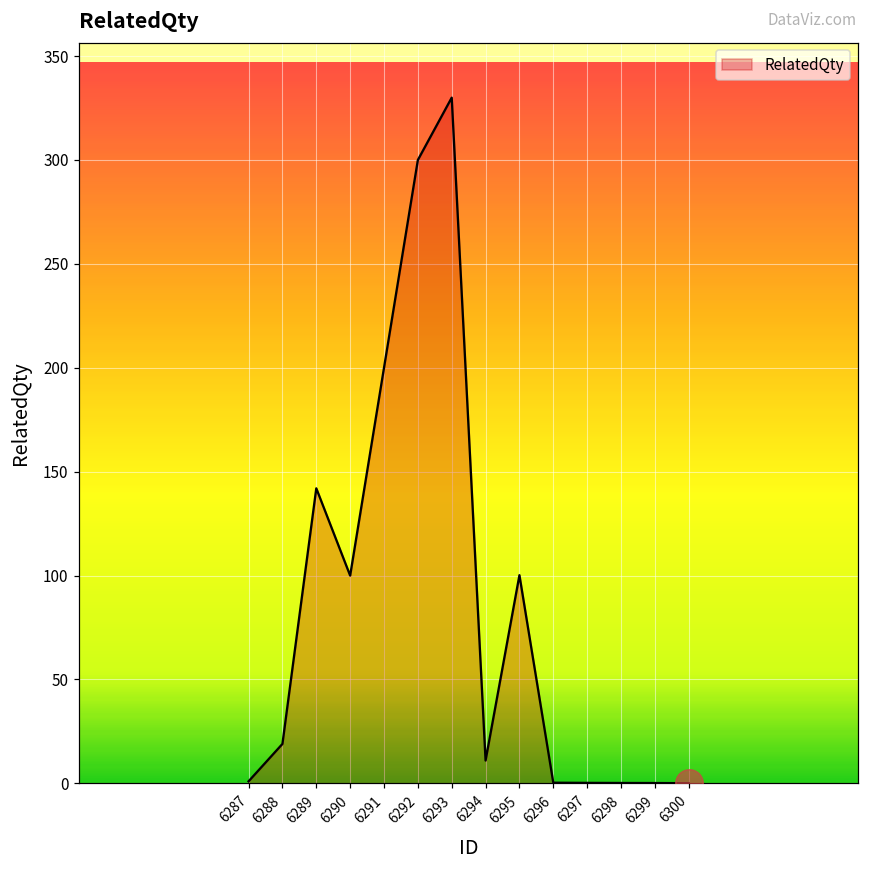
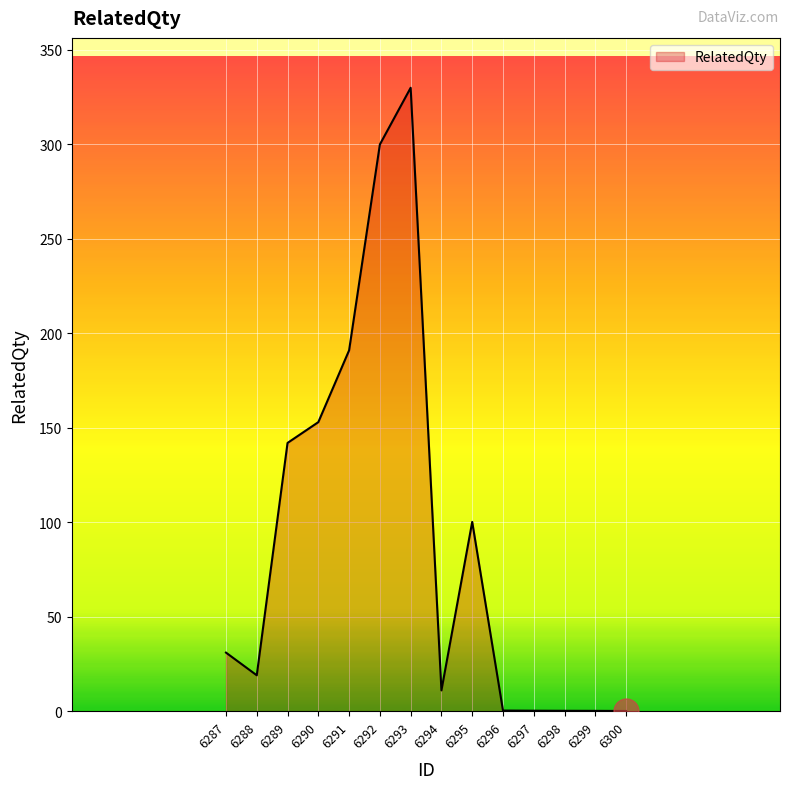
RelatedQty, 6287: 1 -> 31
RelatedQty, 6290: 100 -> 153
RelatedQty, 6291: 200 -> 191
